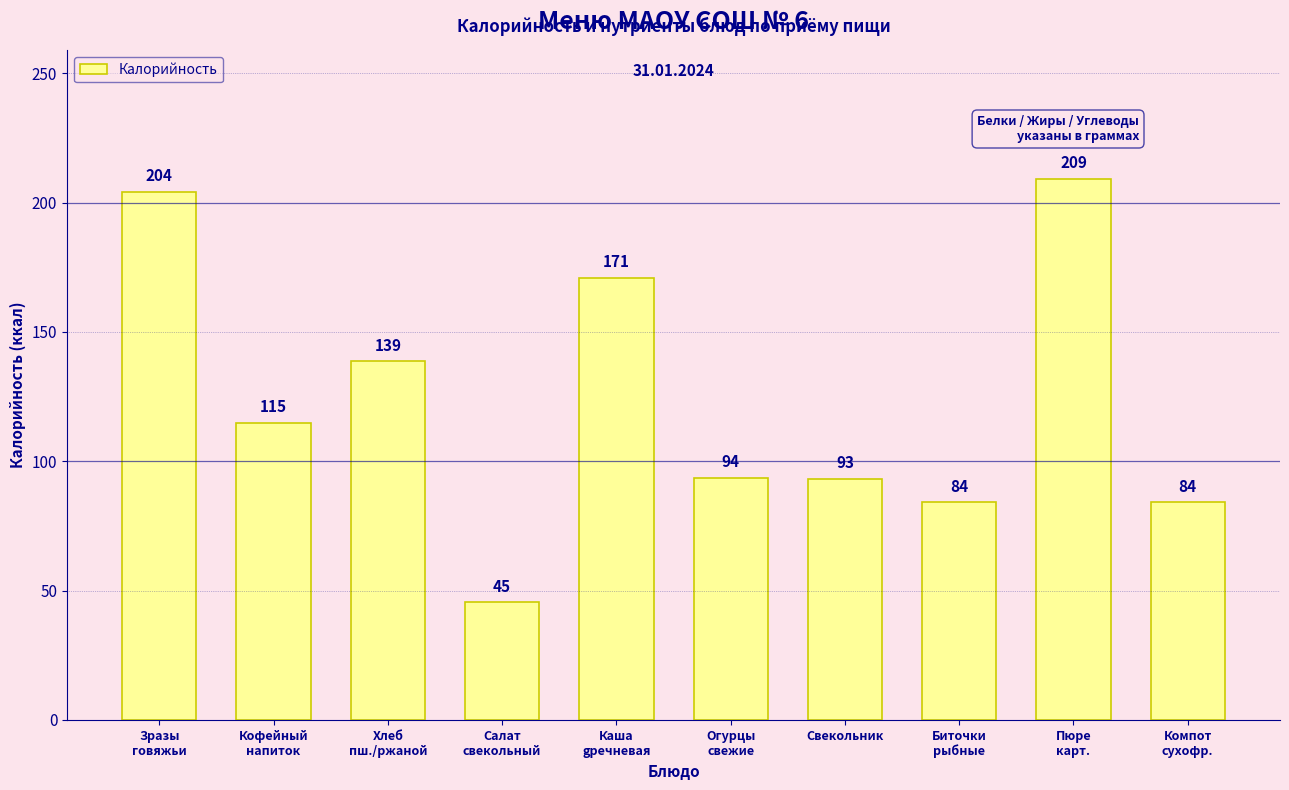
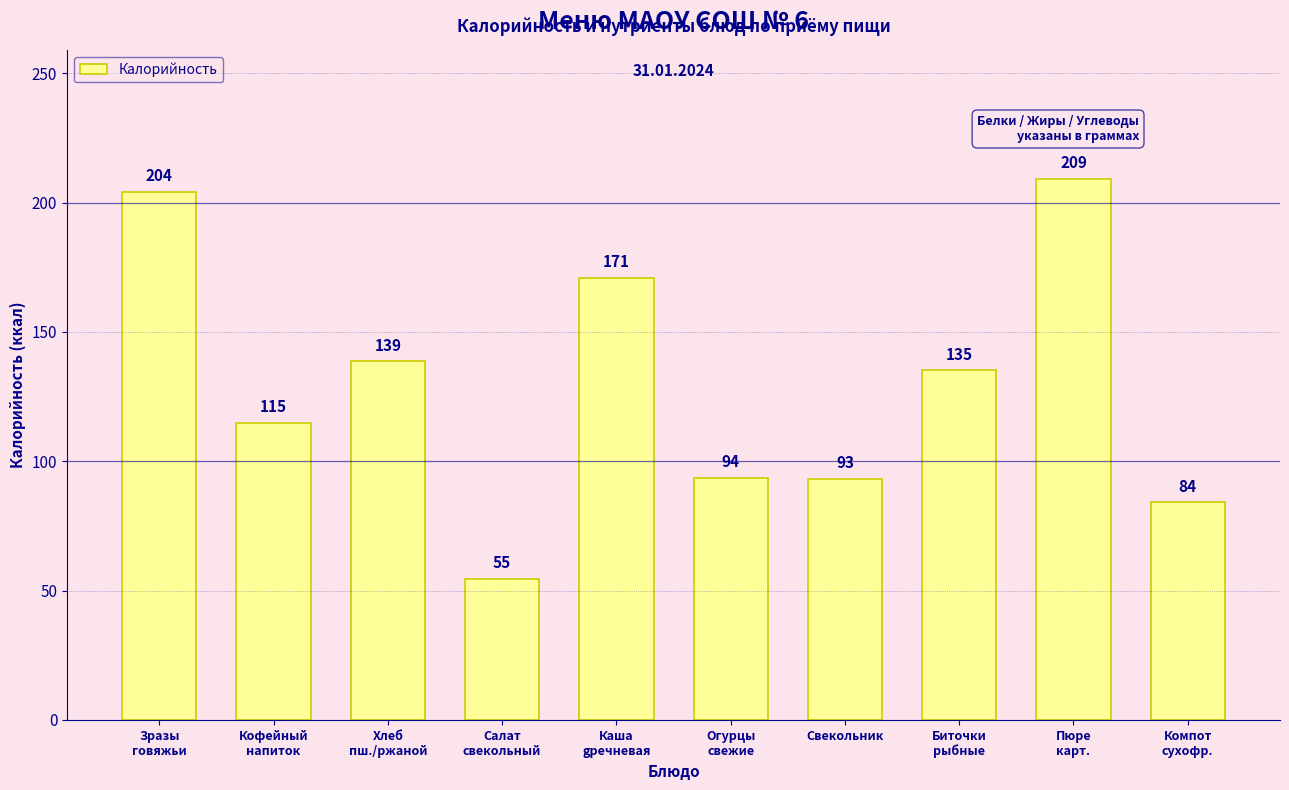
Салат свекольный: 45 -> 55
Биточки рыбные: 84 -> 135
